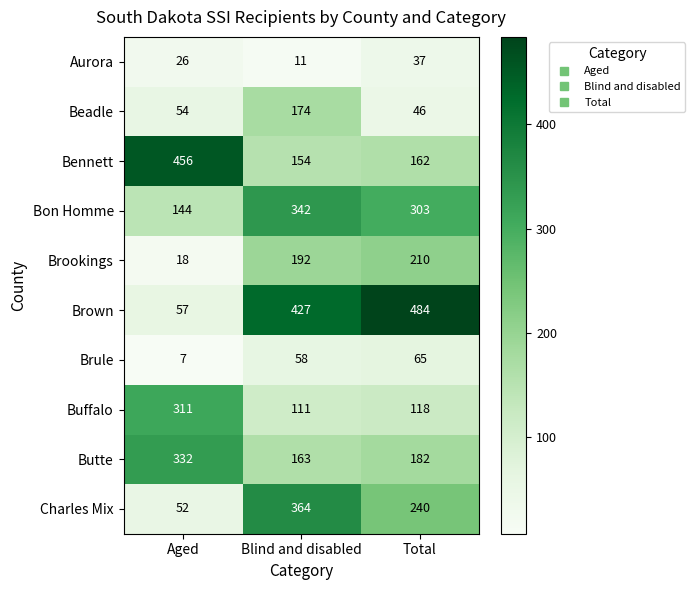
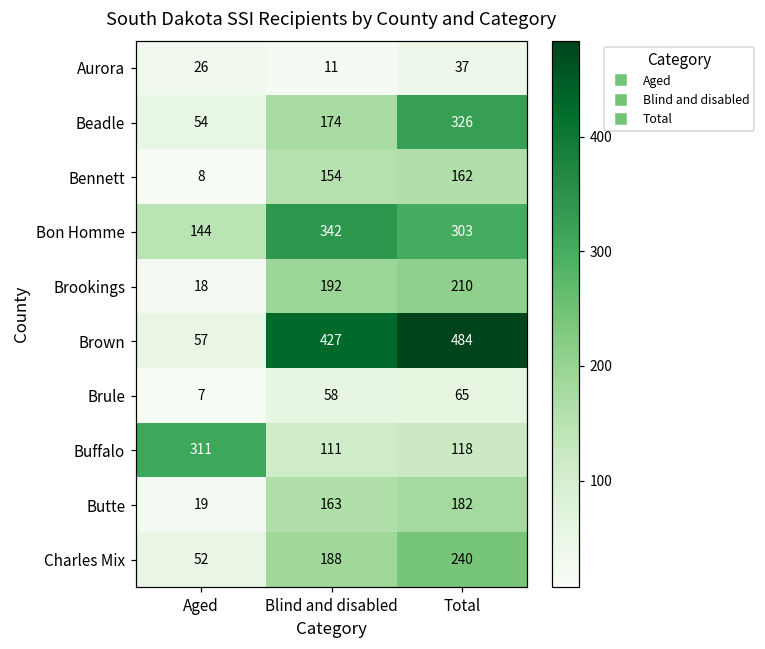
Beadle, Total: 46 -> 326
Bennett, Aged: 456 -> 8
Butte, Aged: 332 -> 19
Charles Mix, Blind and disabled: 364 -> 188
